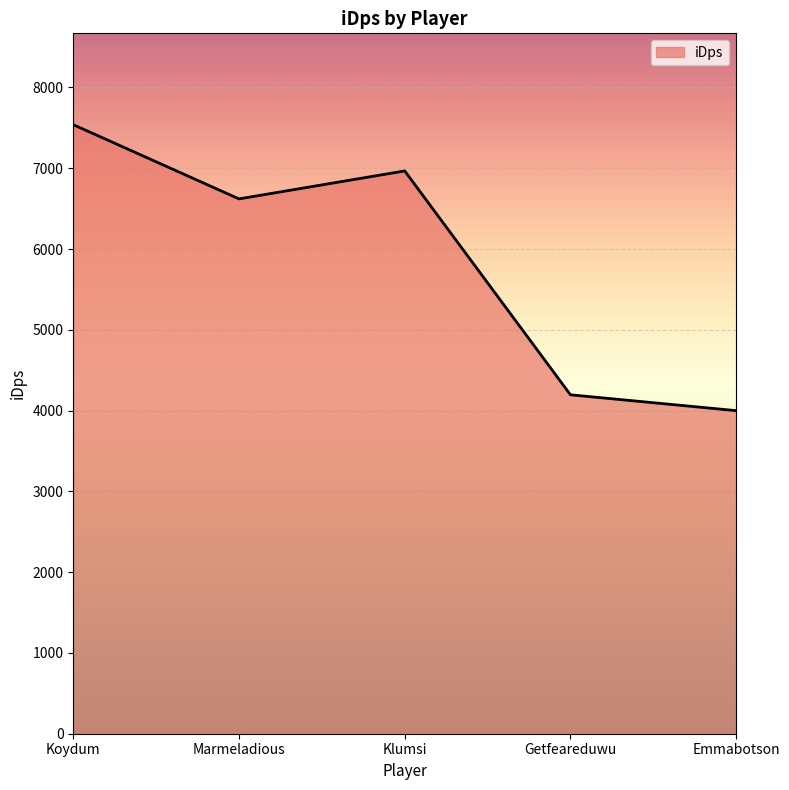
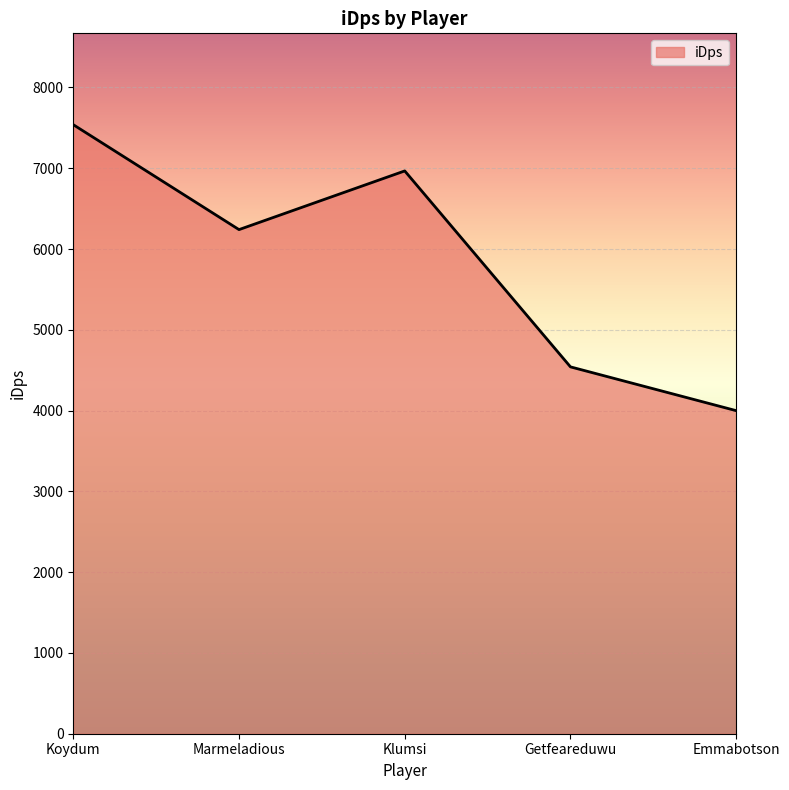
Marmeladious: 6600 -> 6200
Getfeareduwu: 4200 -> 4500
